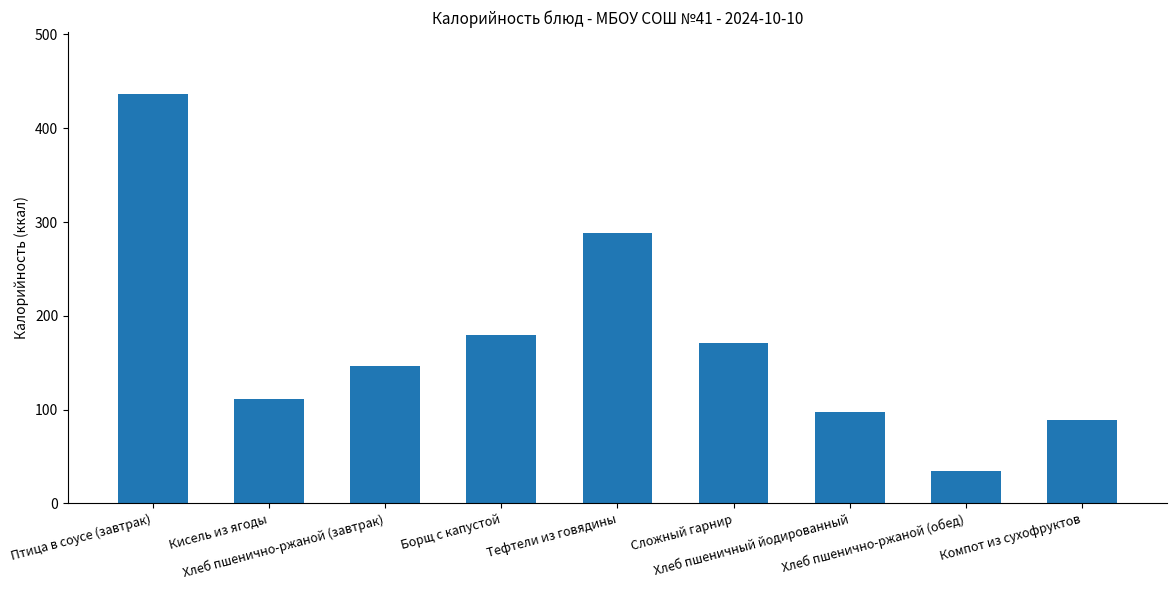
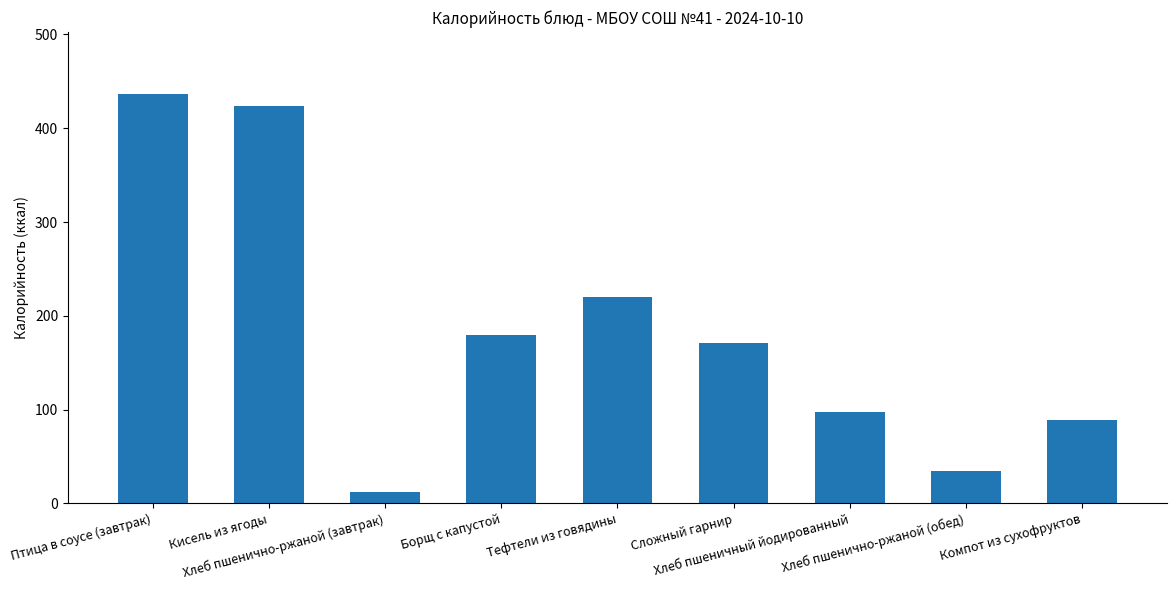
Кисель из ягоды: 110 -> 420
Хлеб пшенично-ржаной (завтрак): 150 -> 10
Тефтели из говядины: 290 -> 220
